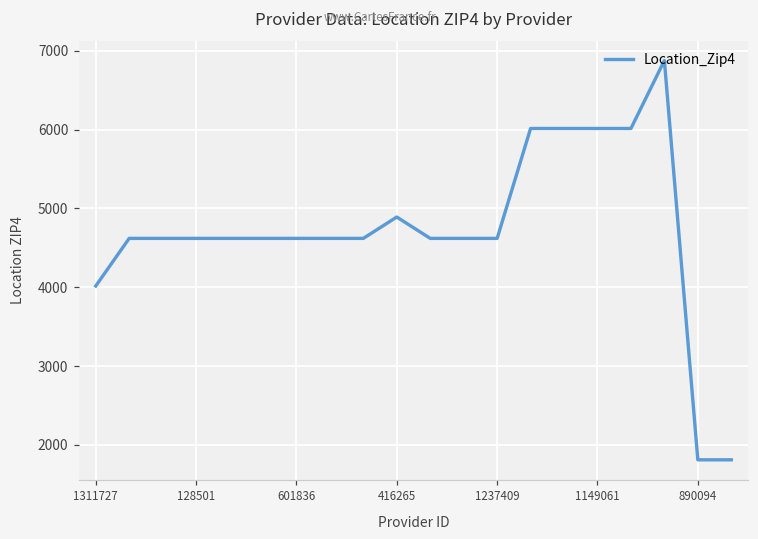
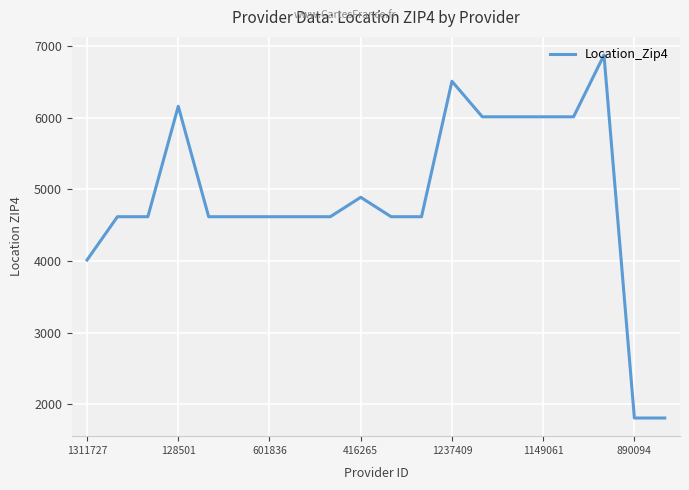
128501: 4600 -> 6200
1237409: 4600 -> 6500
